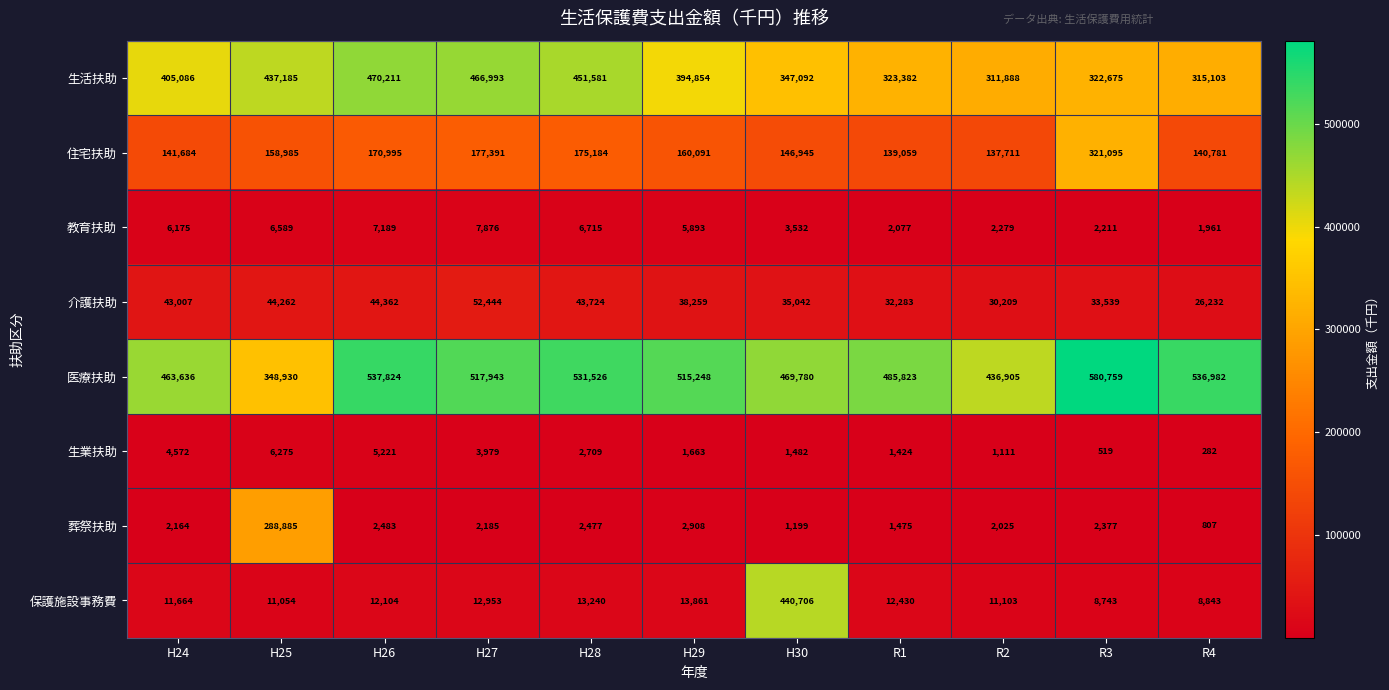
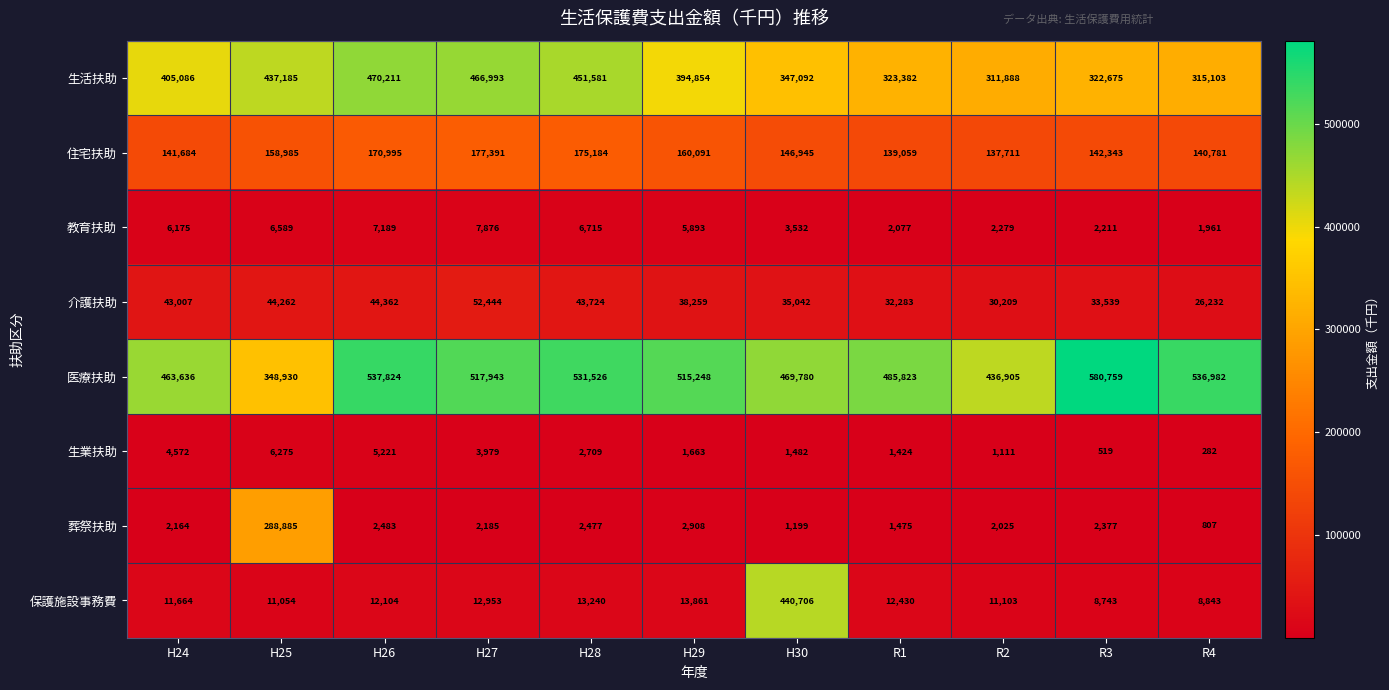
住宅扶助, R3: 321,095 -> 142,343
